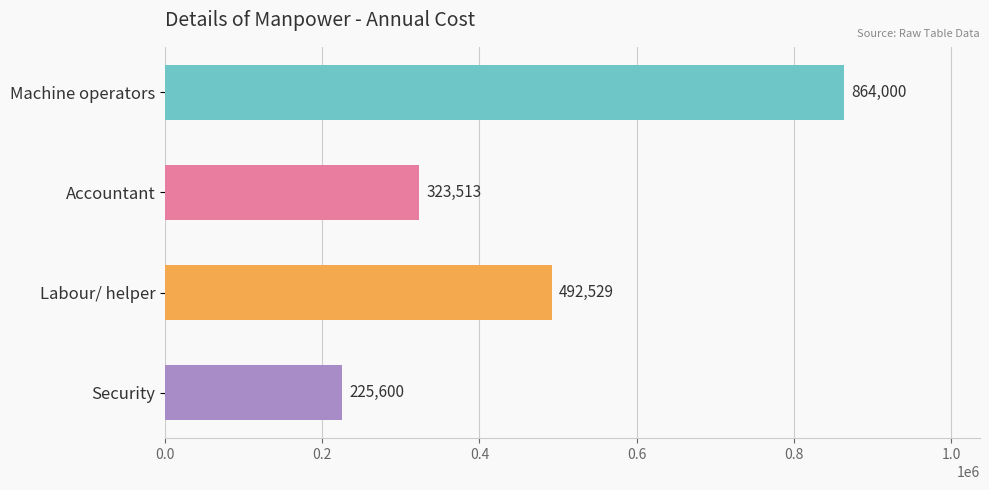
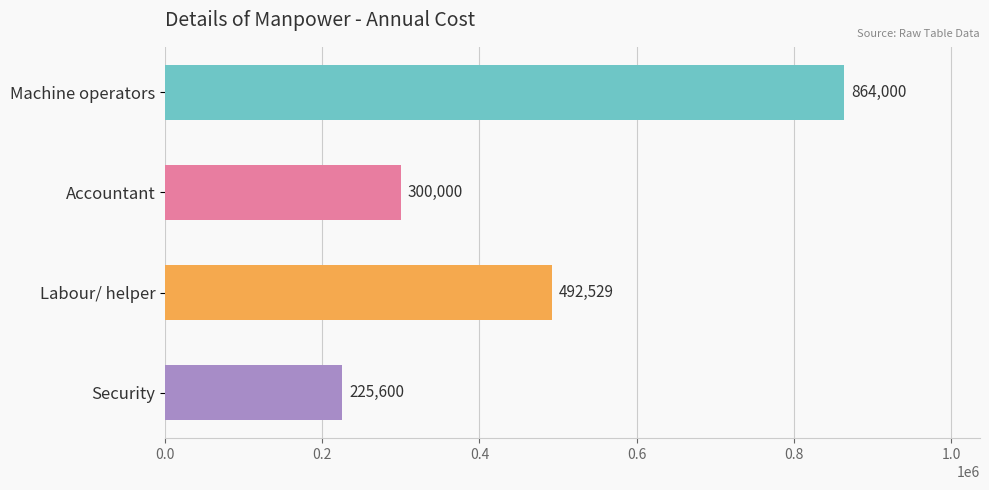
Accountant: 323,513 -> 300,000
